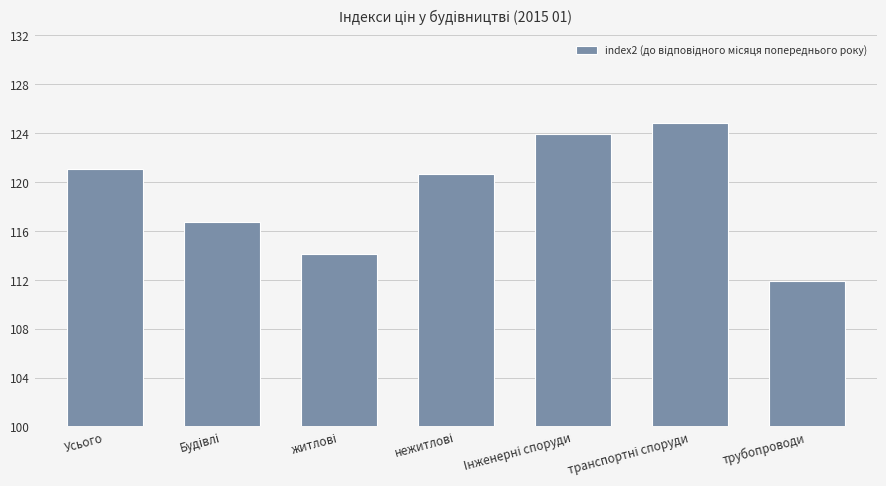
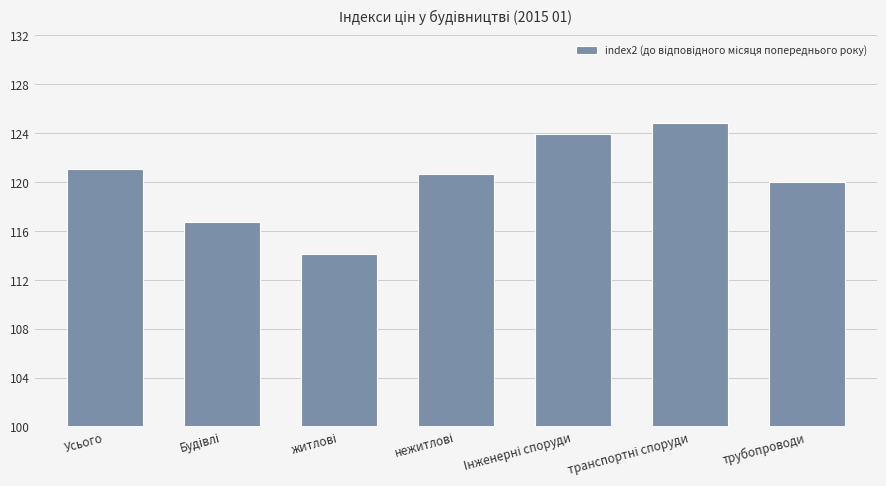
трубопроводи: 111.9 -> 120.0
